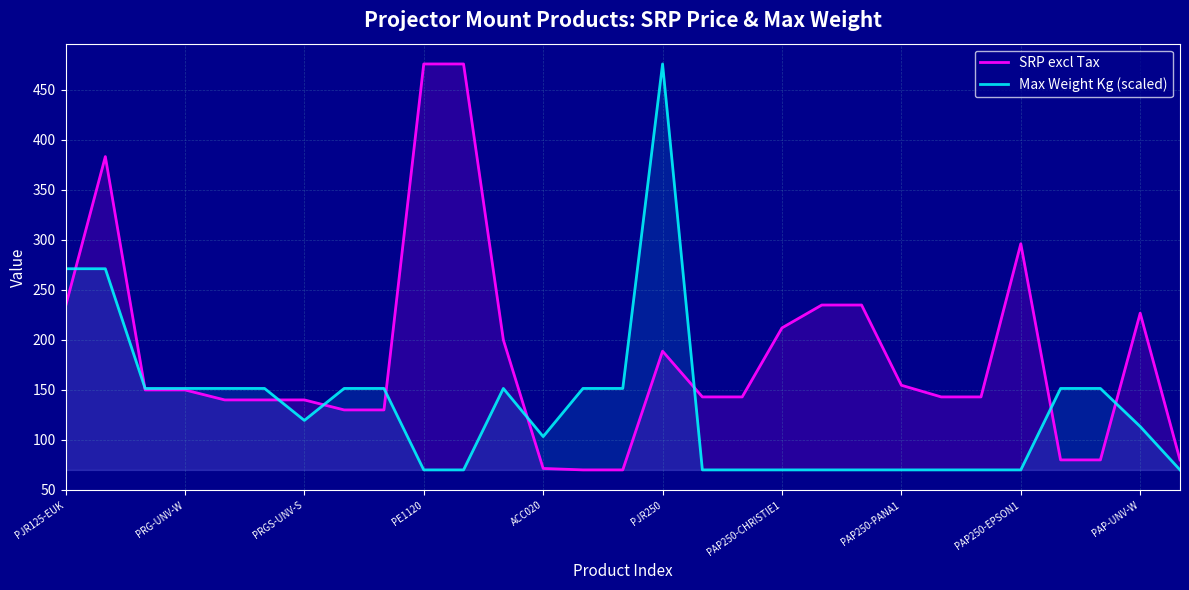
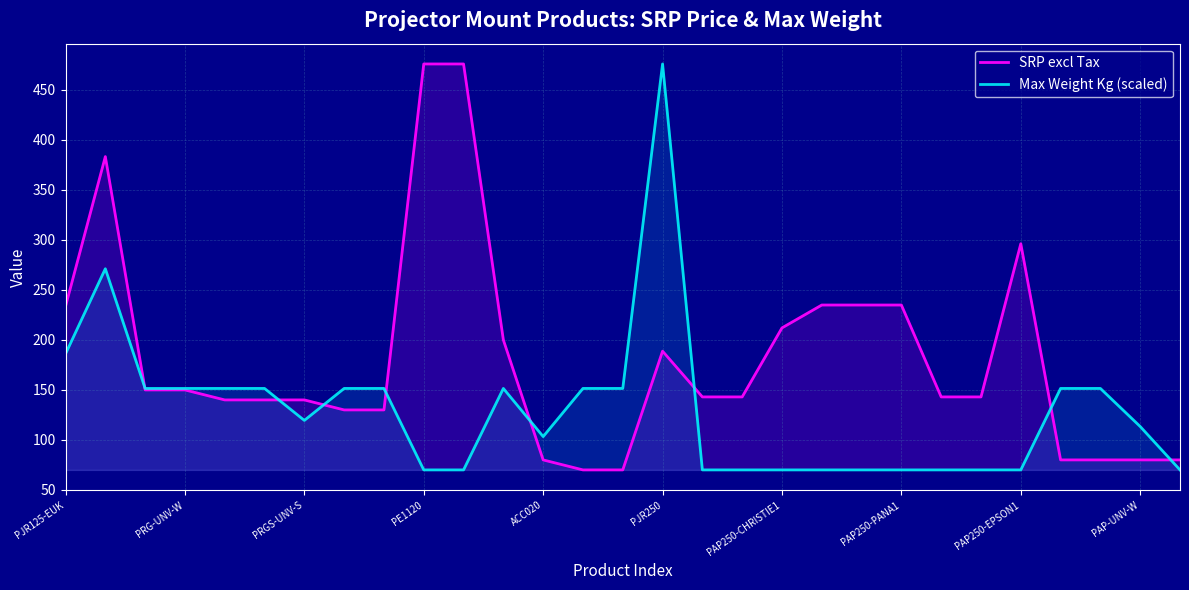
Max Weight Kg (scaled), PJR125-EUK: 270 -> 190
SRP excl Tax, ACC020: 70 -> 80
SRP excl Tax, PAP250-PANA1: 150 -> 230
SRP excl Tax, PAP-UNV-W: 230 -> 80
